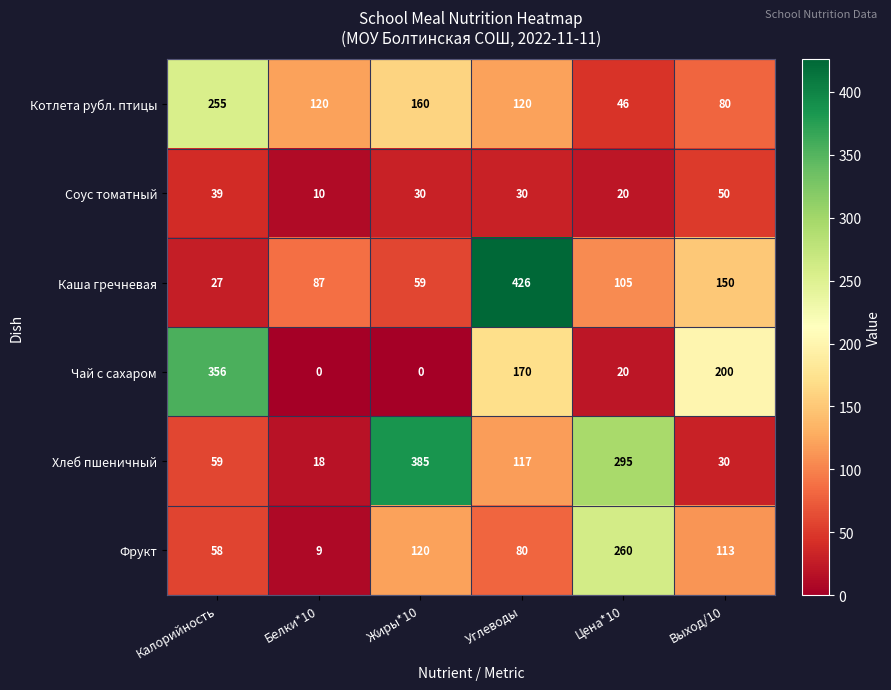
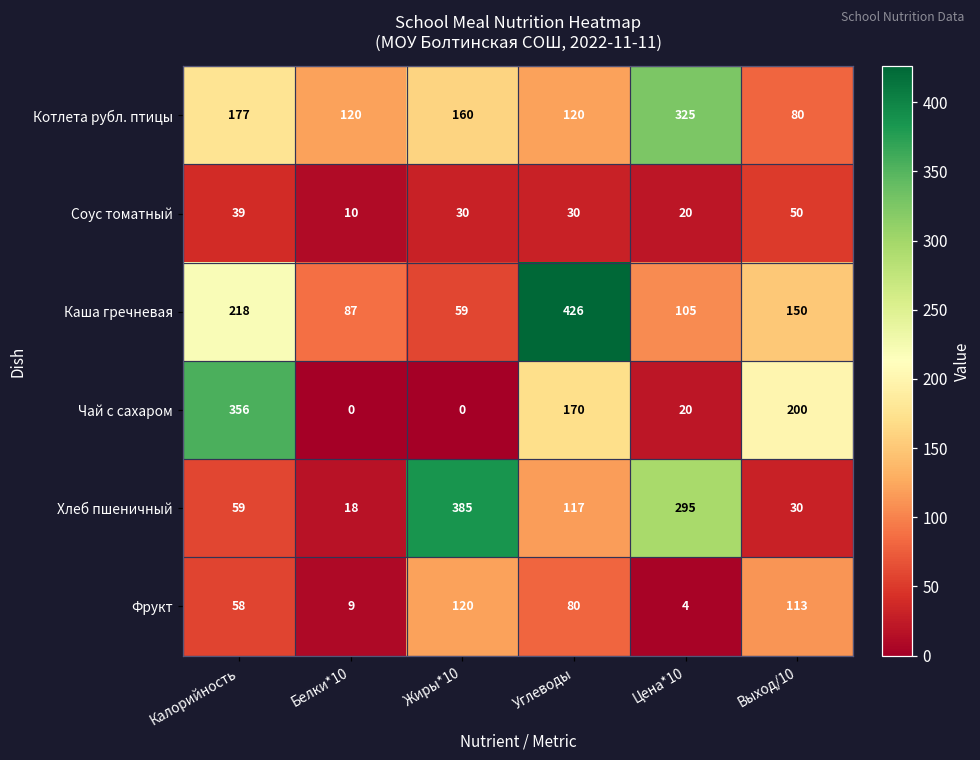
Котлета рубл. птицы, Калорийность: 255 -> 177
Котлета рубл. птицы, Цена*10: 46 -> 325
Каша гречневая, Калорийность: 27 -> 218
Фрукт, Цена*10: 260 -> 4
